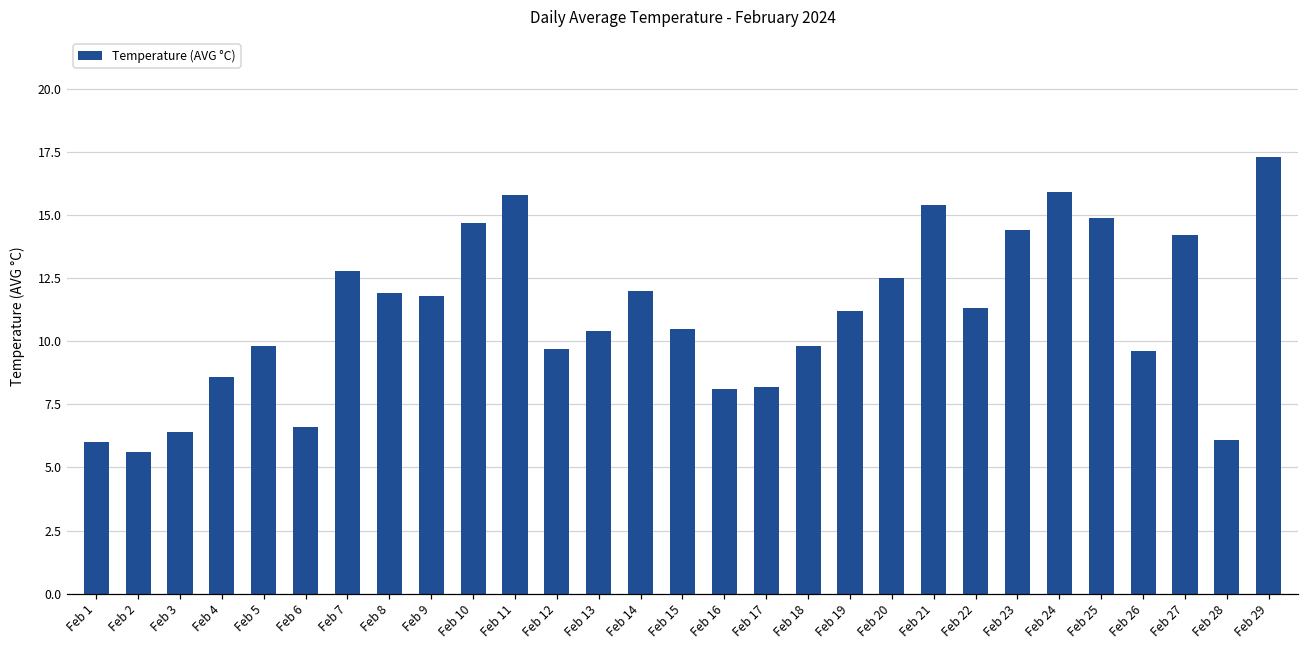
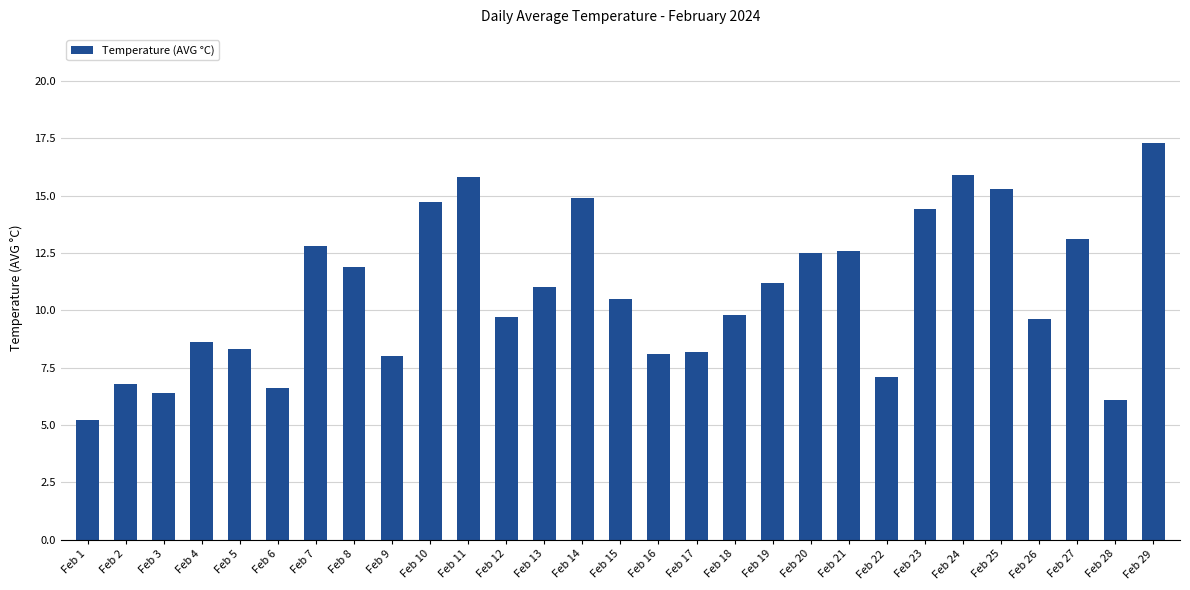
Feb 1: 6.0 -> 5.2
Feb 2: 5.6 -> 6.8
Feb 5: 9.8 -> 8.3
Feb 9: 11.8 -> 8.0
Feb 13: 10.4 -> 11.0
Feb 14: 12.0 -> 14.9
Feb 21: 15.4 -> 12.6
Feb 22: 11.3 -> 7.1
Feb 25: 14.9 -> 15.3
Feb 27: 14.2 -> 13.1
